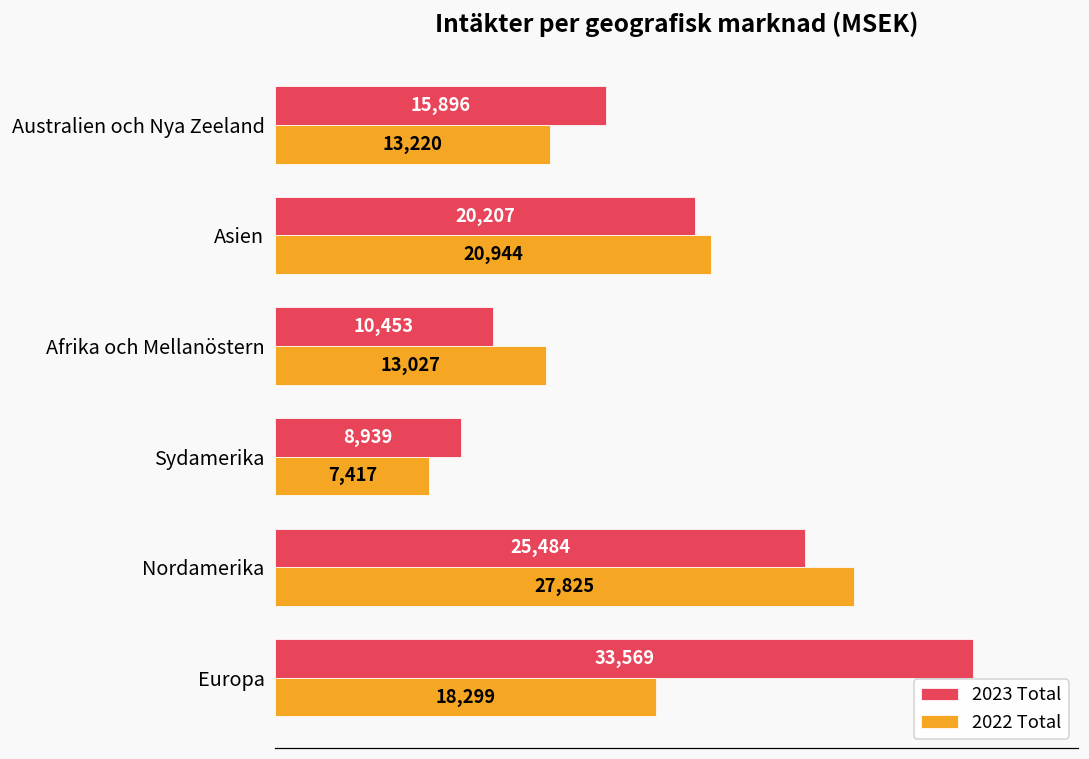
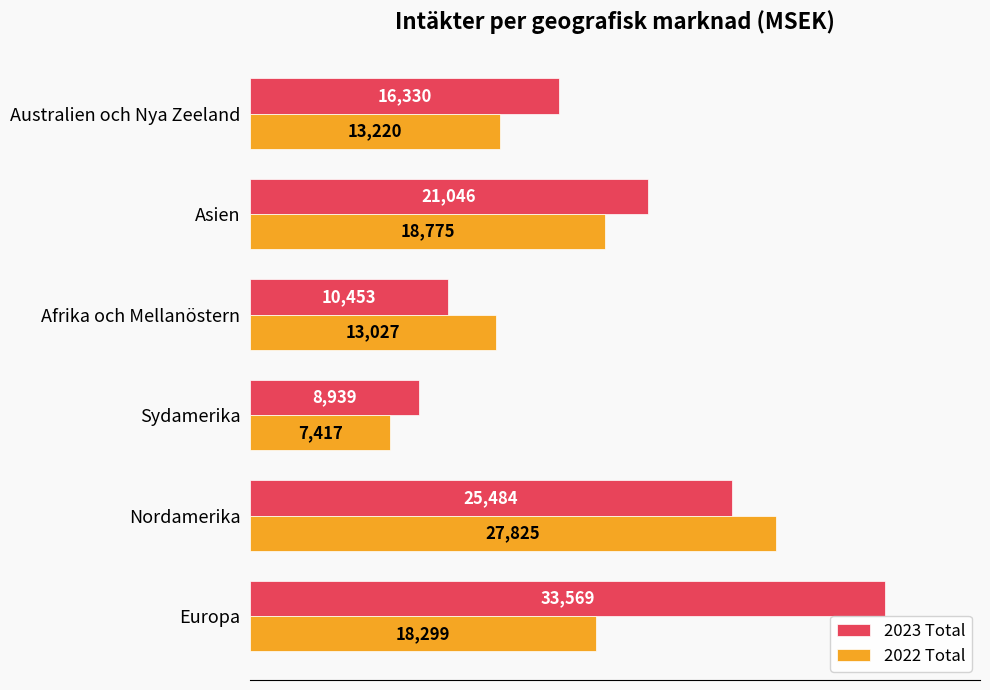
2023 Total, Australien och Nya Zeeland: 15,896 -> 16,330
2023 Total, Asien: 20,207 -> 21,046
2022 Total, Asien: 20,944 -> 18,775
